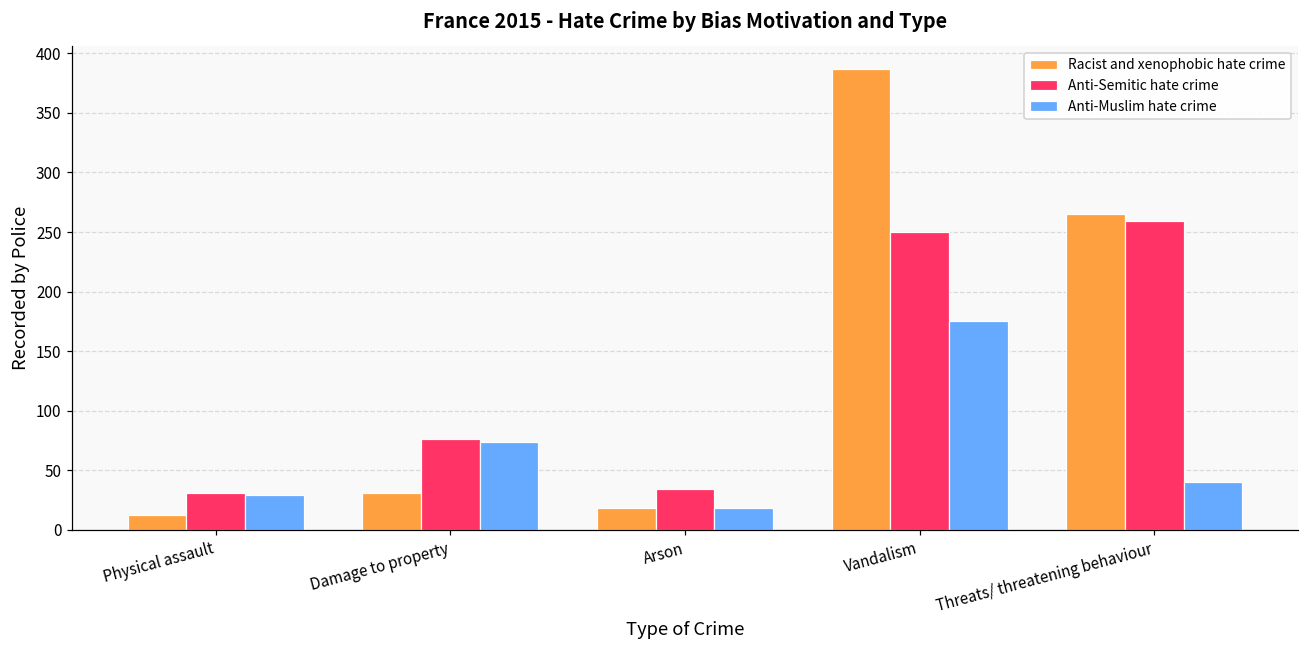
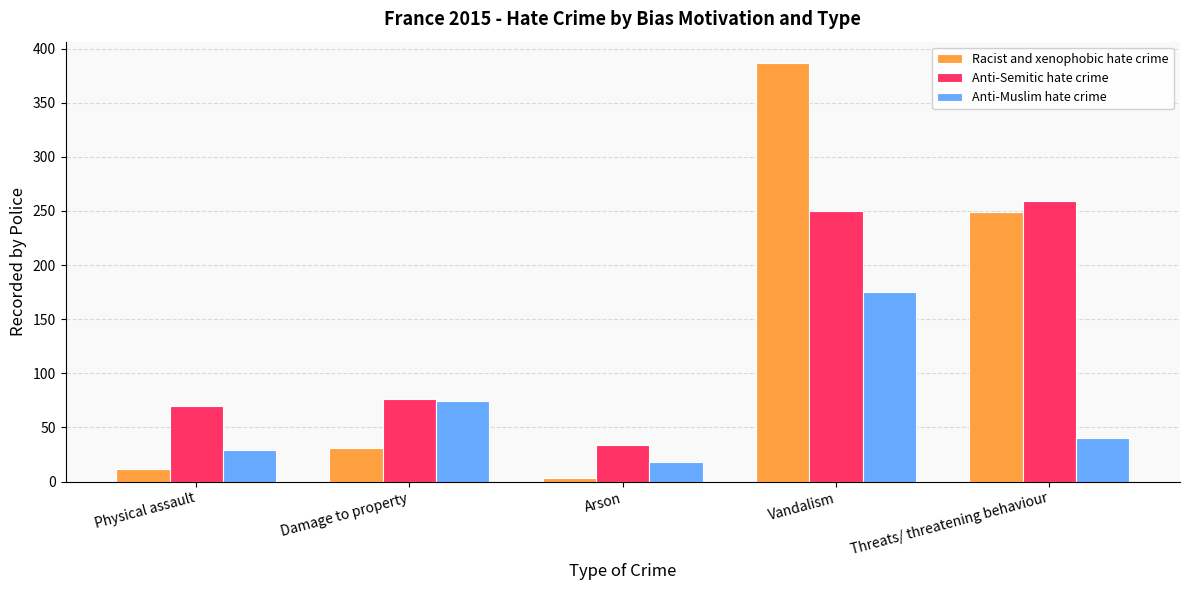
Anti-Semitic hate crime, Physical assault: 31 -> 70
Racist and xenophobic hate crime, Arson: 18 -> 3
Racist and xenophobic hate crime, Threats/ threatening behaviour: 265 -> 249
